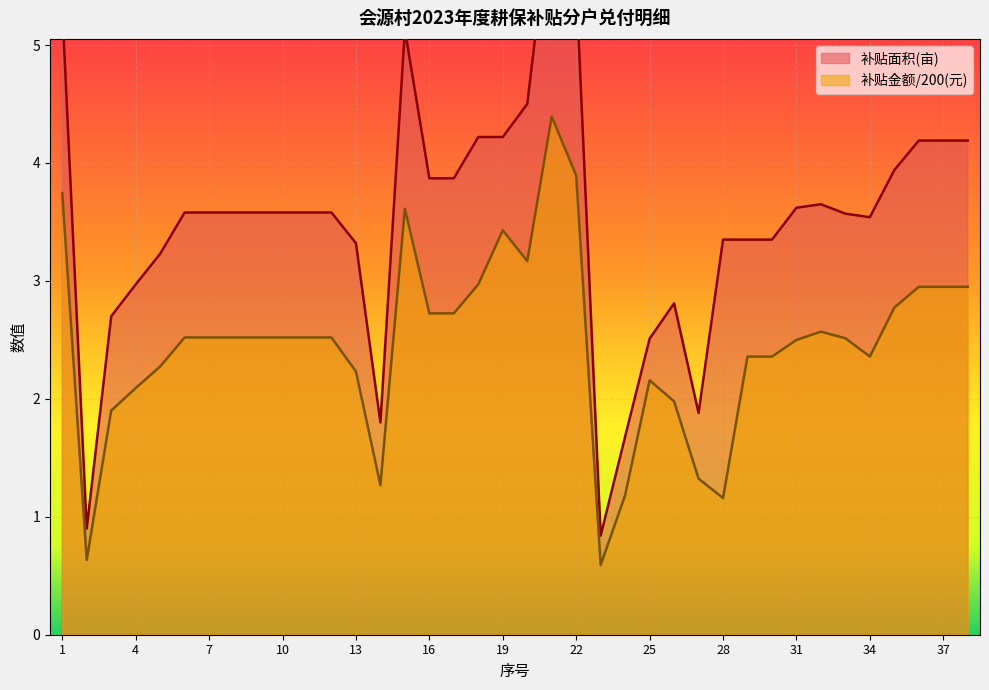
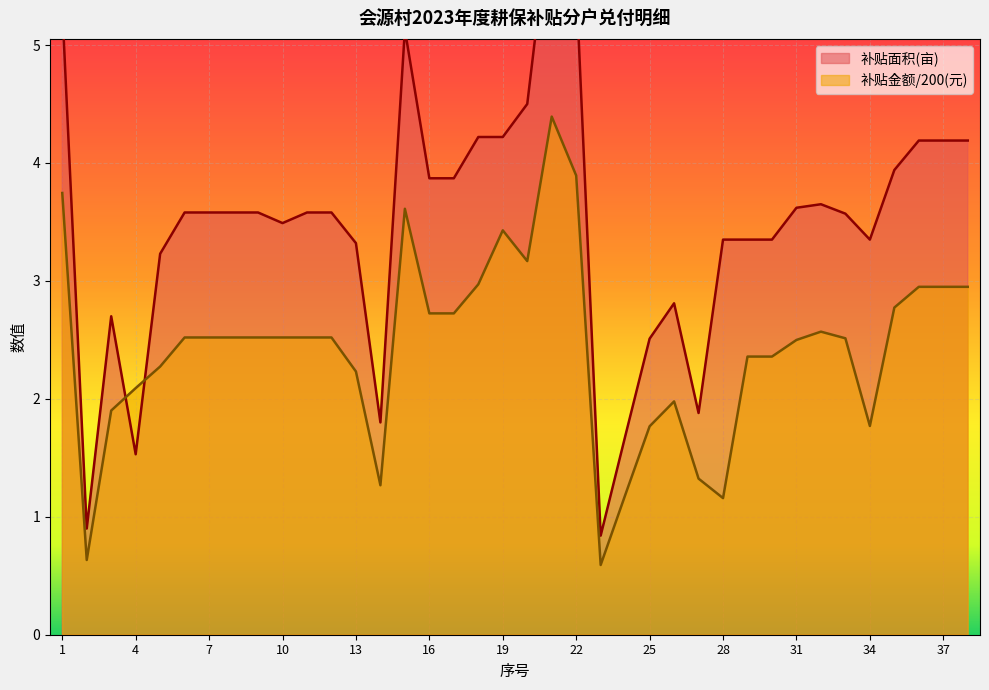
补贴面积(亩), 4: 2.97 -> 1.53
补贴面积(亩), 10: 3.58 -> 3.49
补贴金额/200(元), 25: 2.16 -> 1.77
补贴面积(亩), 34: 3.54 -> 3.35
补贴金额/200(元), 34: 2.36 -> 1.77
